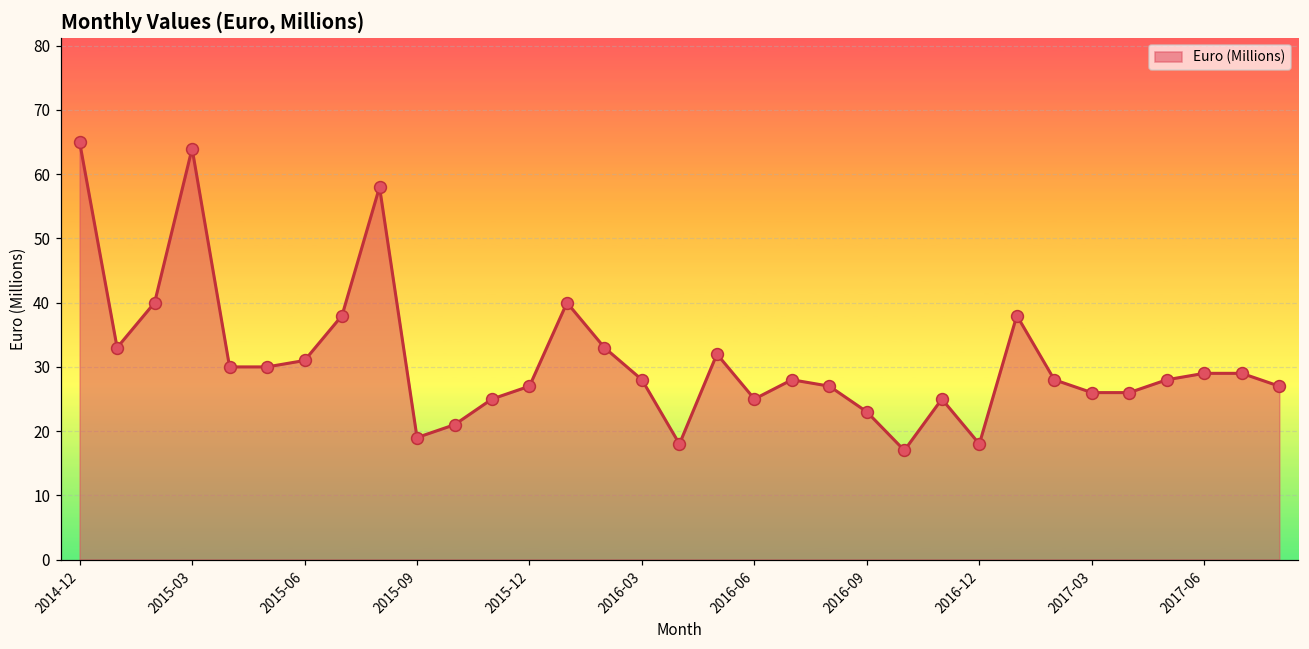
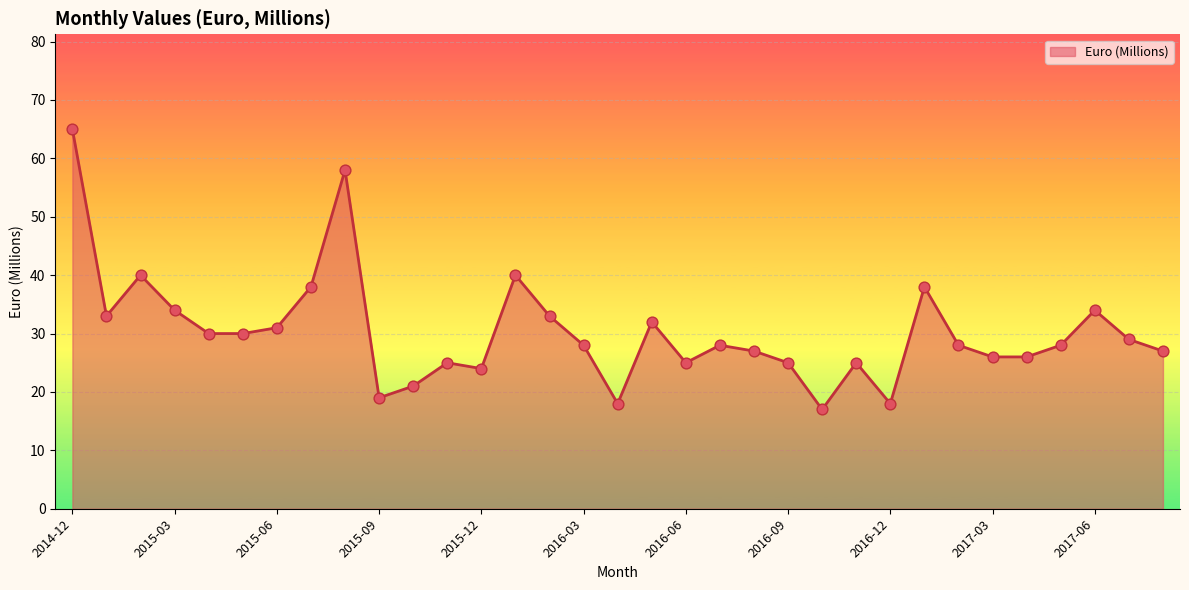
2015-03: 64 -> 34
2015-12: 27 -> 24
2016-09: 23 -> 25
2017-06: 29 -> 34
